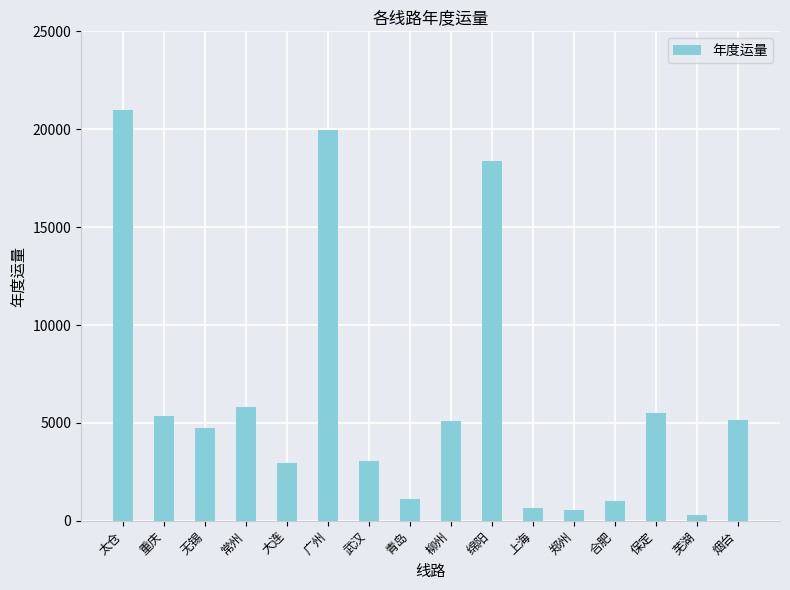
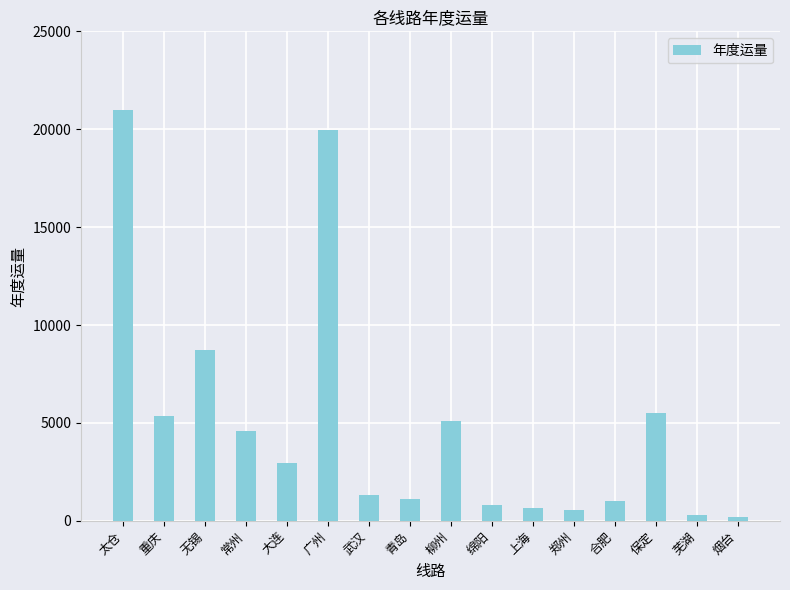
无锡: 4800 -> 8700
常州: 5800 -> 4600
武汉: 3000 -> 1300
绵阳: 18400 -> 800
烟台: 5100 -> 200
